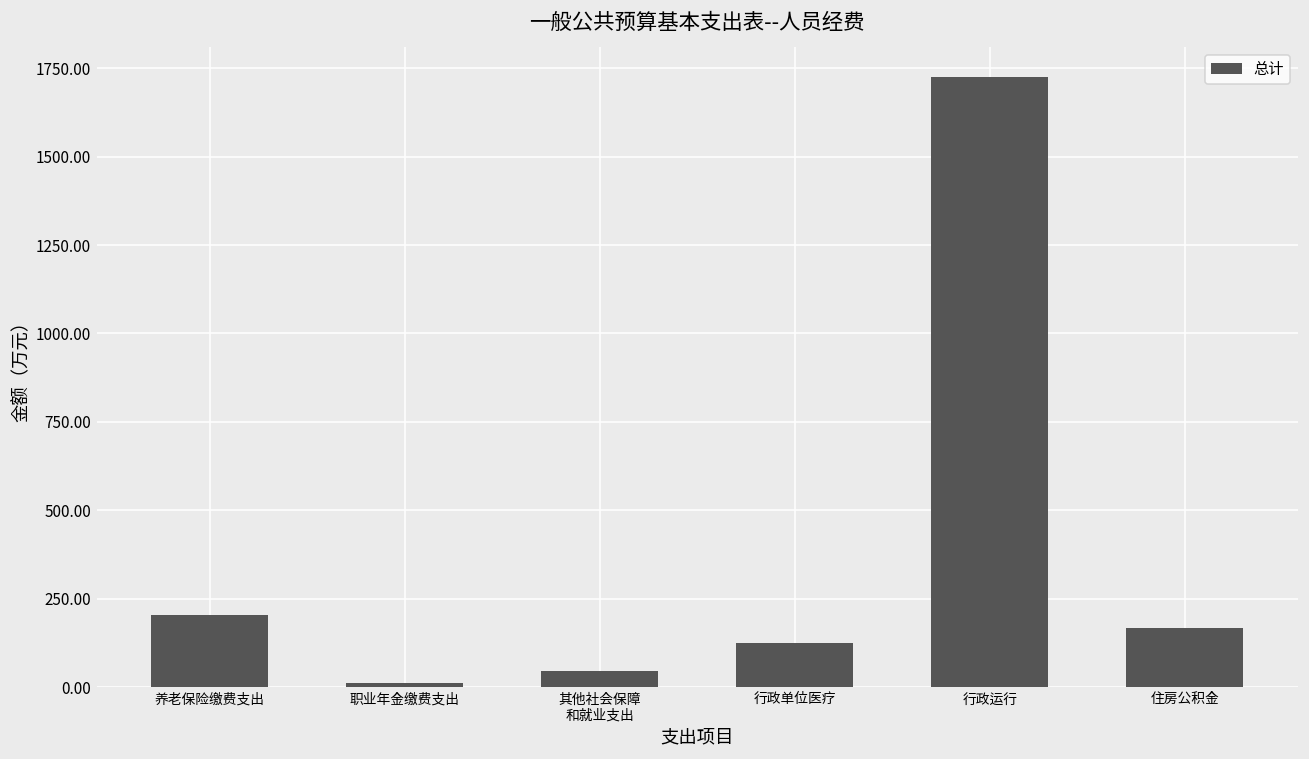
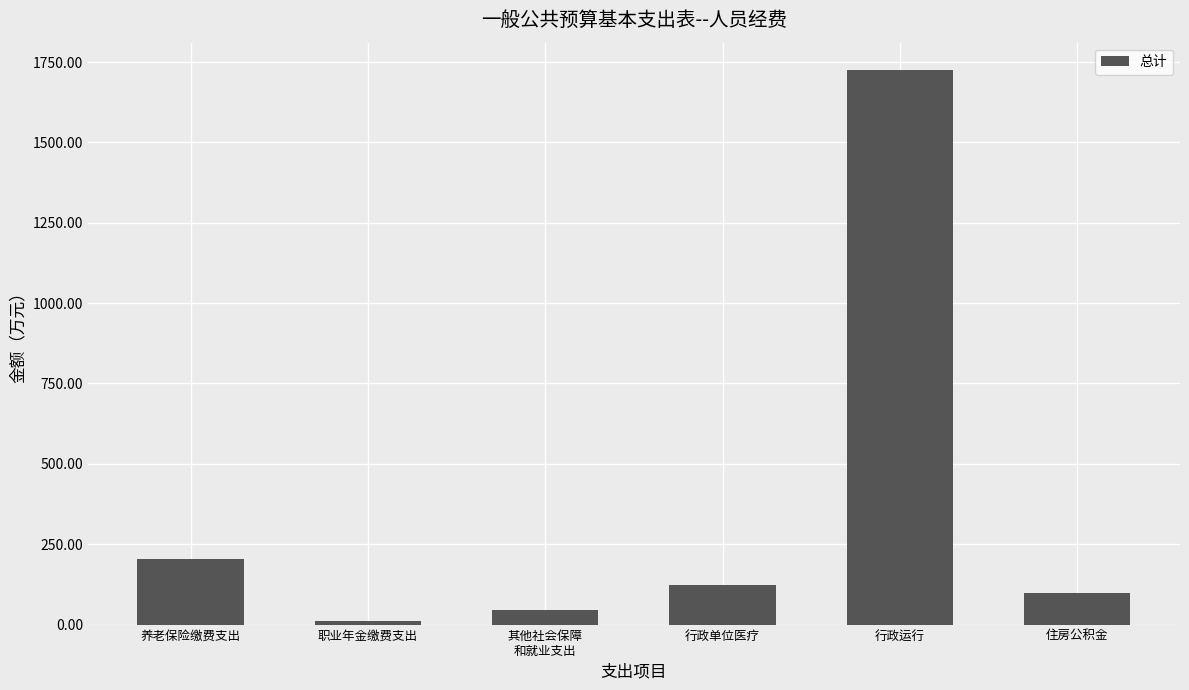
住房公积金: 170 -> 100
